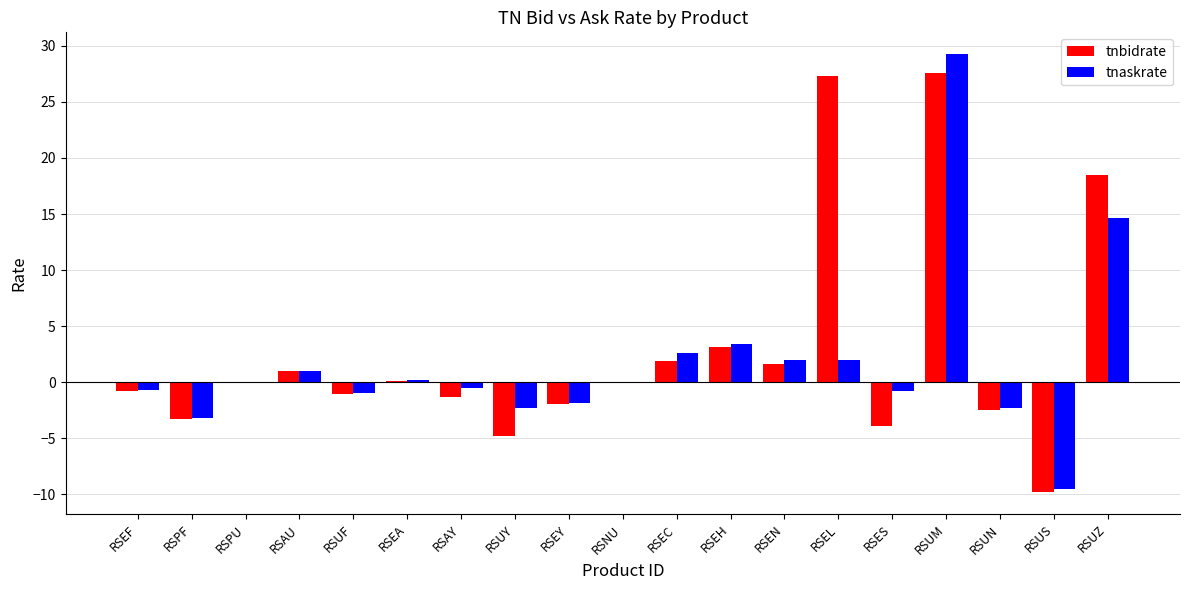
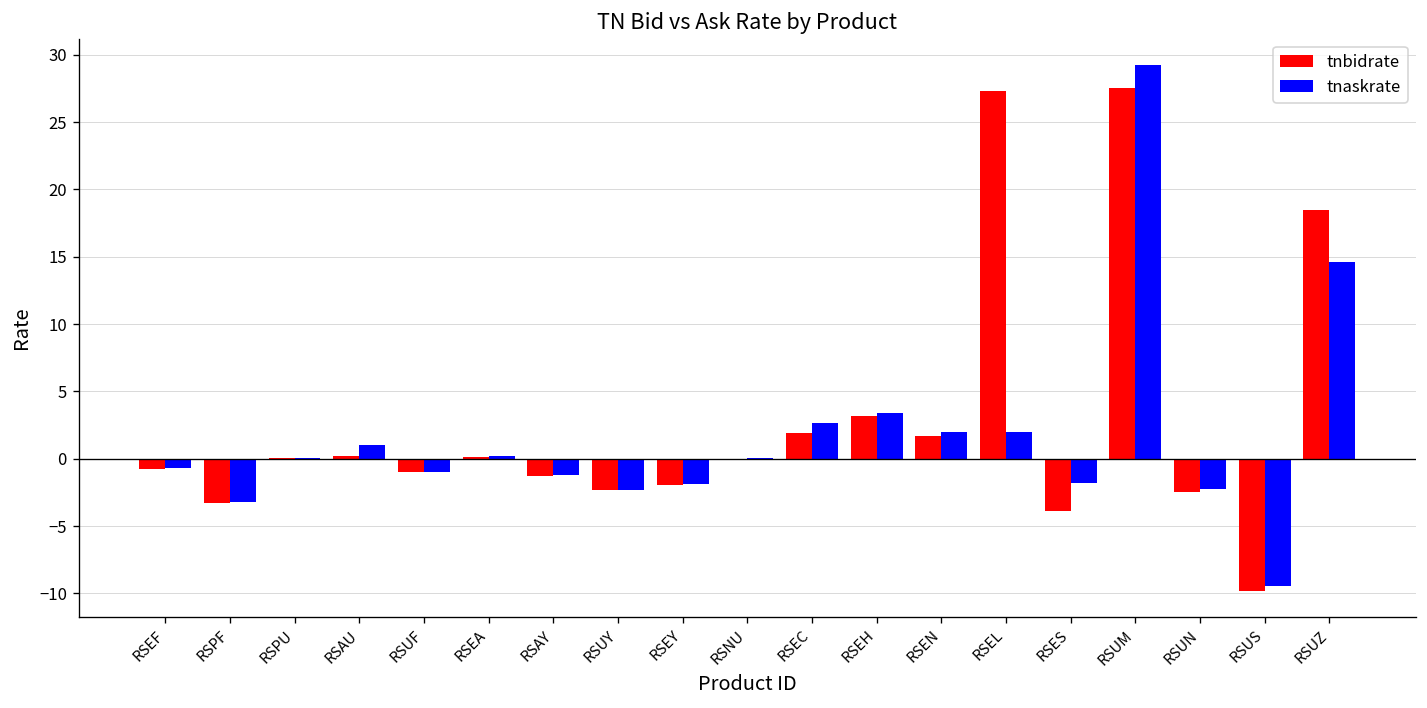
tnbidrate, RSAU: 1.0 -> 0.2
tnaskrate, RSAY: -0.5 -> -1.2
tnbidrate, RSUY: -4.8 -> -2.4
tnaskrate, RSES: -0.8 -> -1.8
